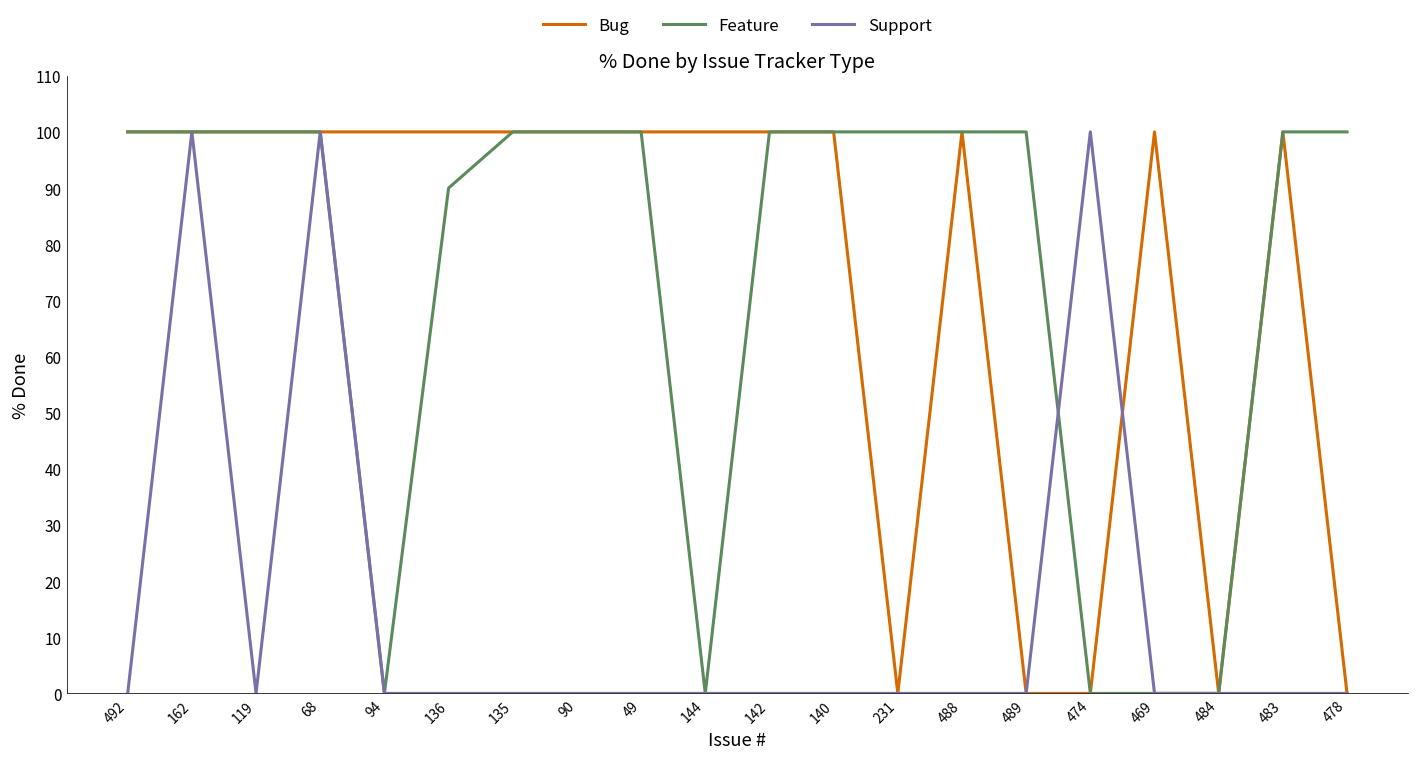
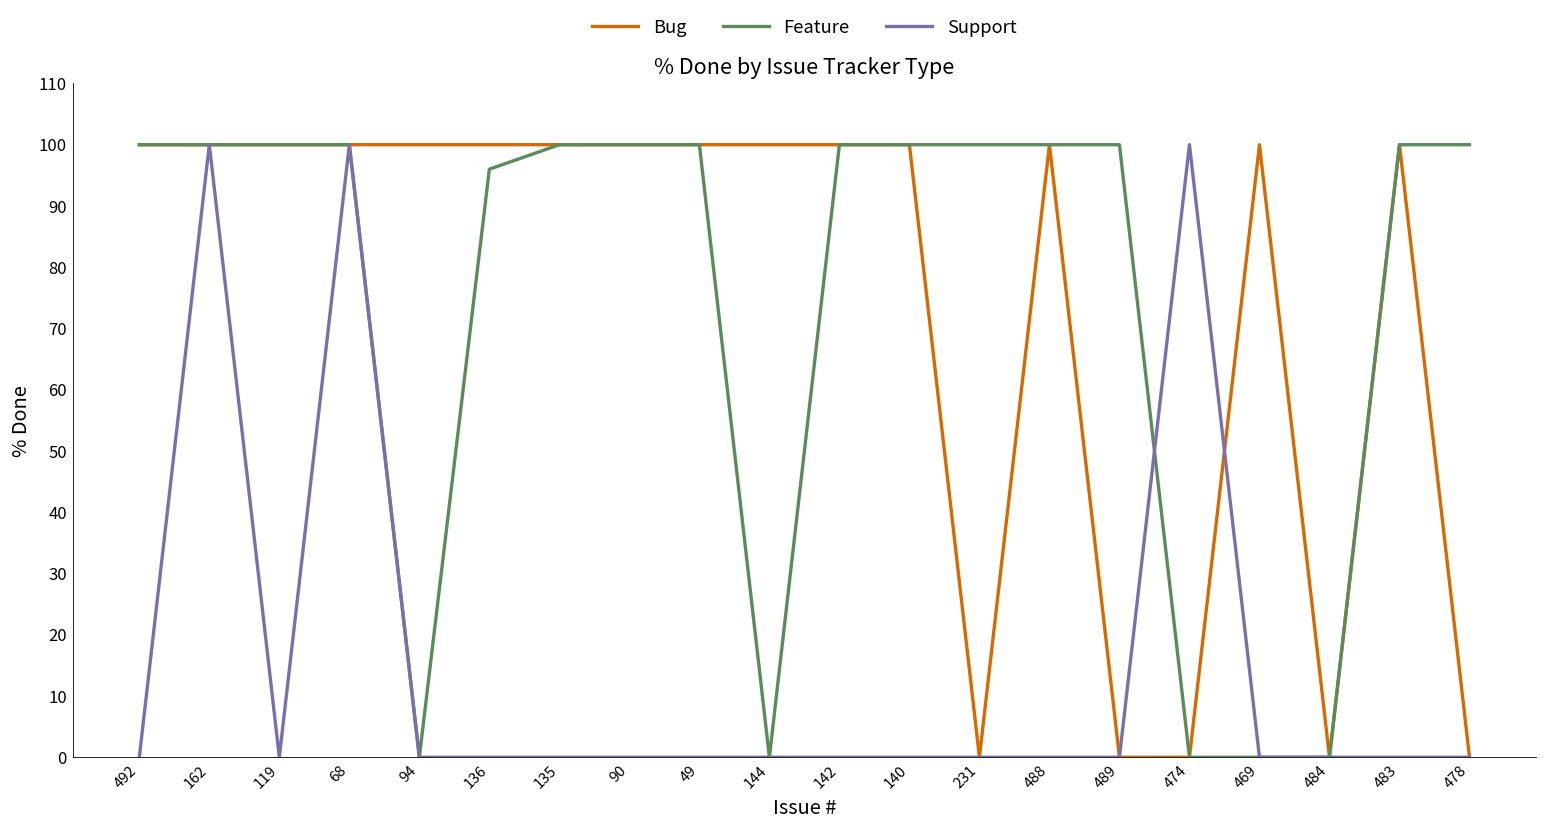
Feature, 136: 90 -> 96
